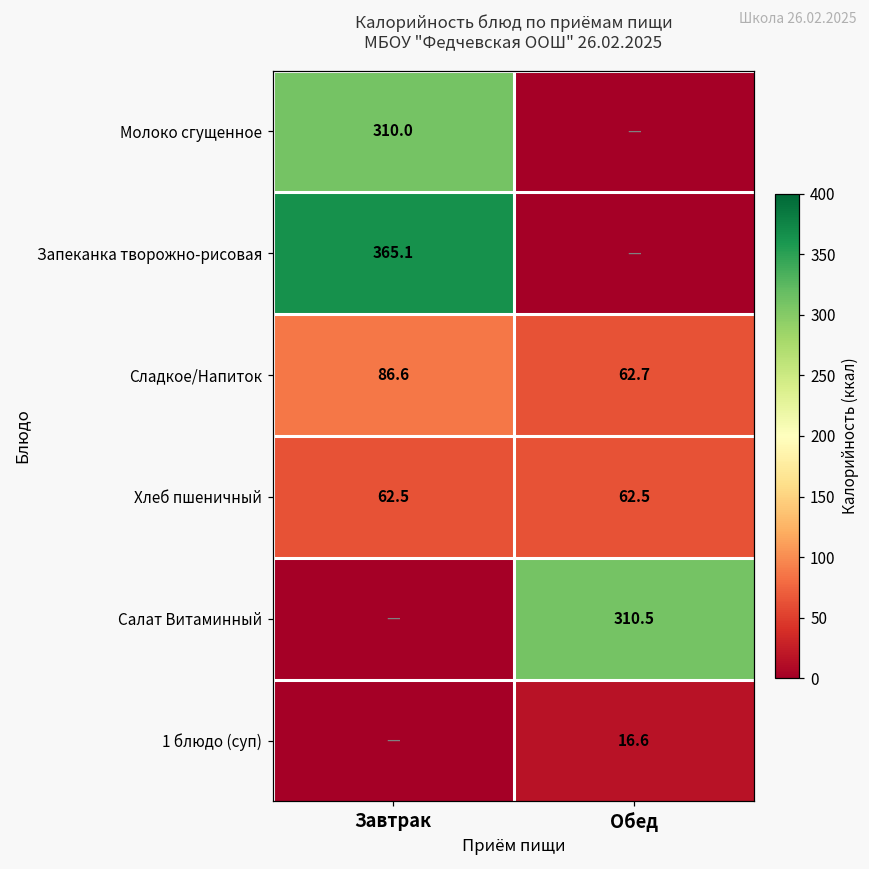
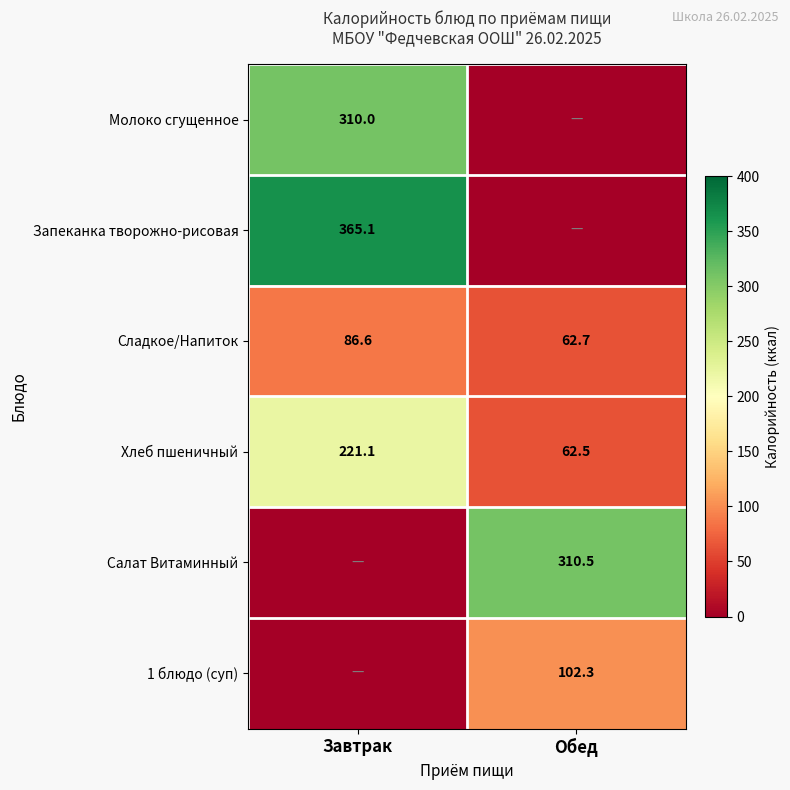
Хлеб пшеничный, Завтрак: 62.5 -> 221.1
1 блюдо (суп), Обед: 16.6 -> 102.3
